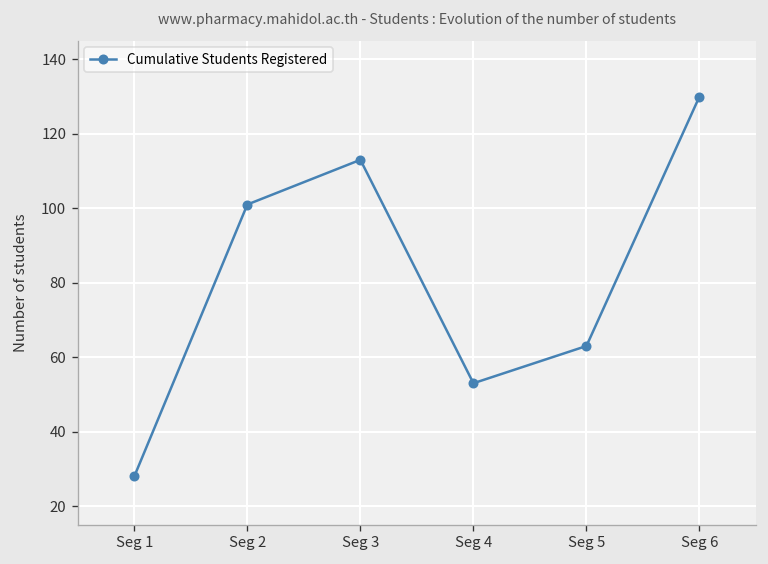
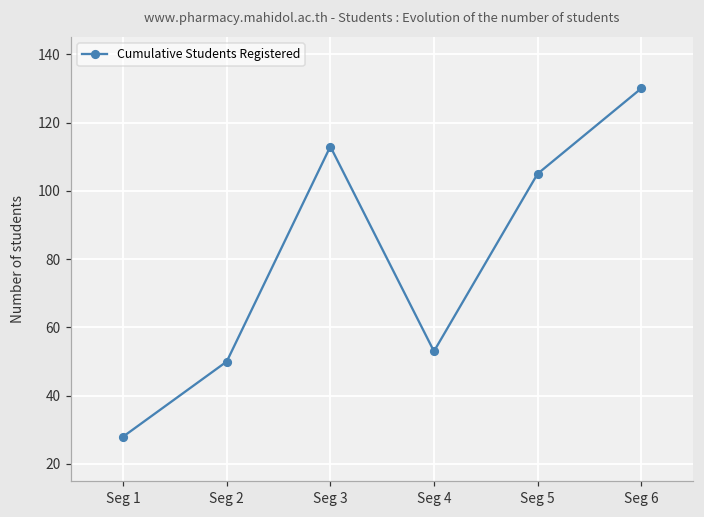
Seg 2: 101 -> 50
Seg 5: 63 -> 105
